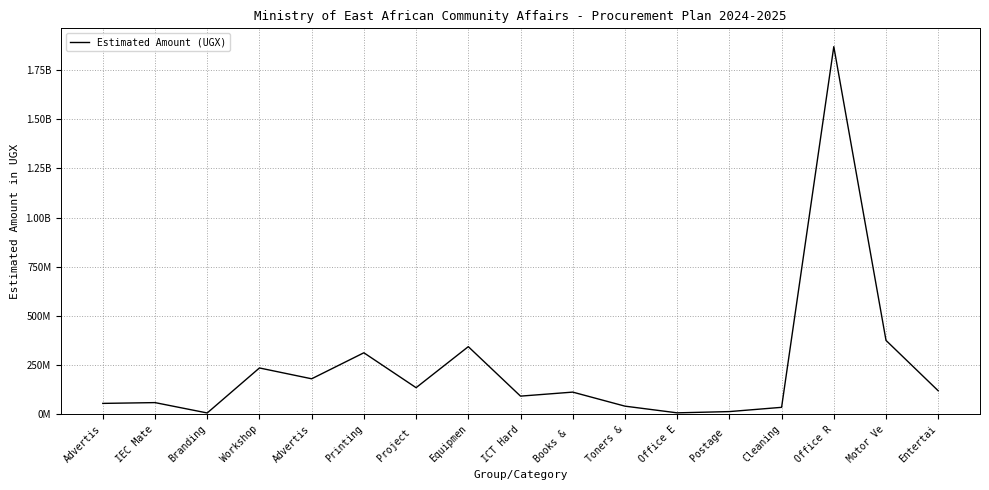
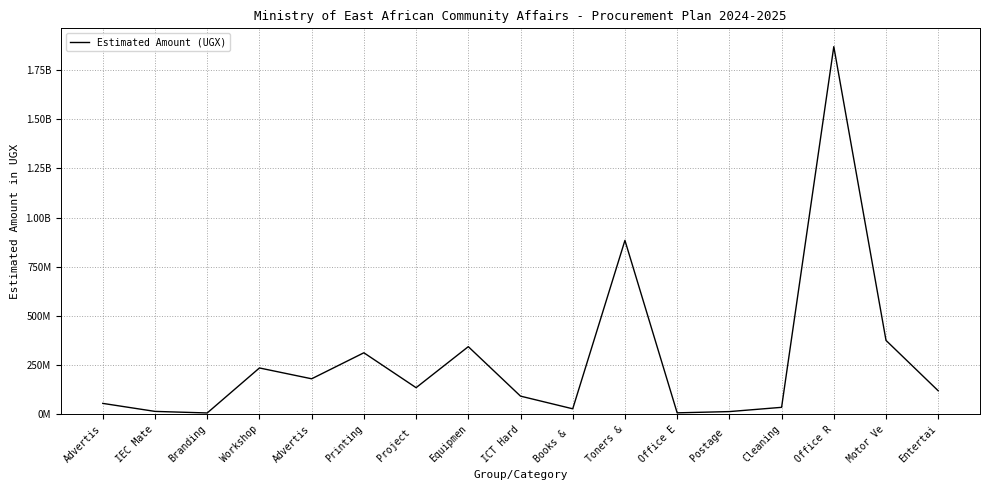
IEC Mate: 60000000 -> 20000000
Books &: 110000000 -> 30000000
Toners &: 40000000 -> 880000000
